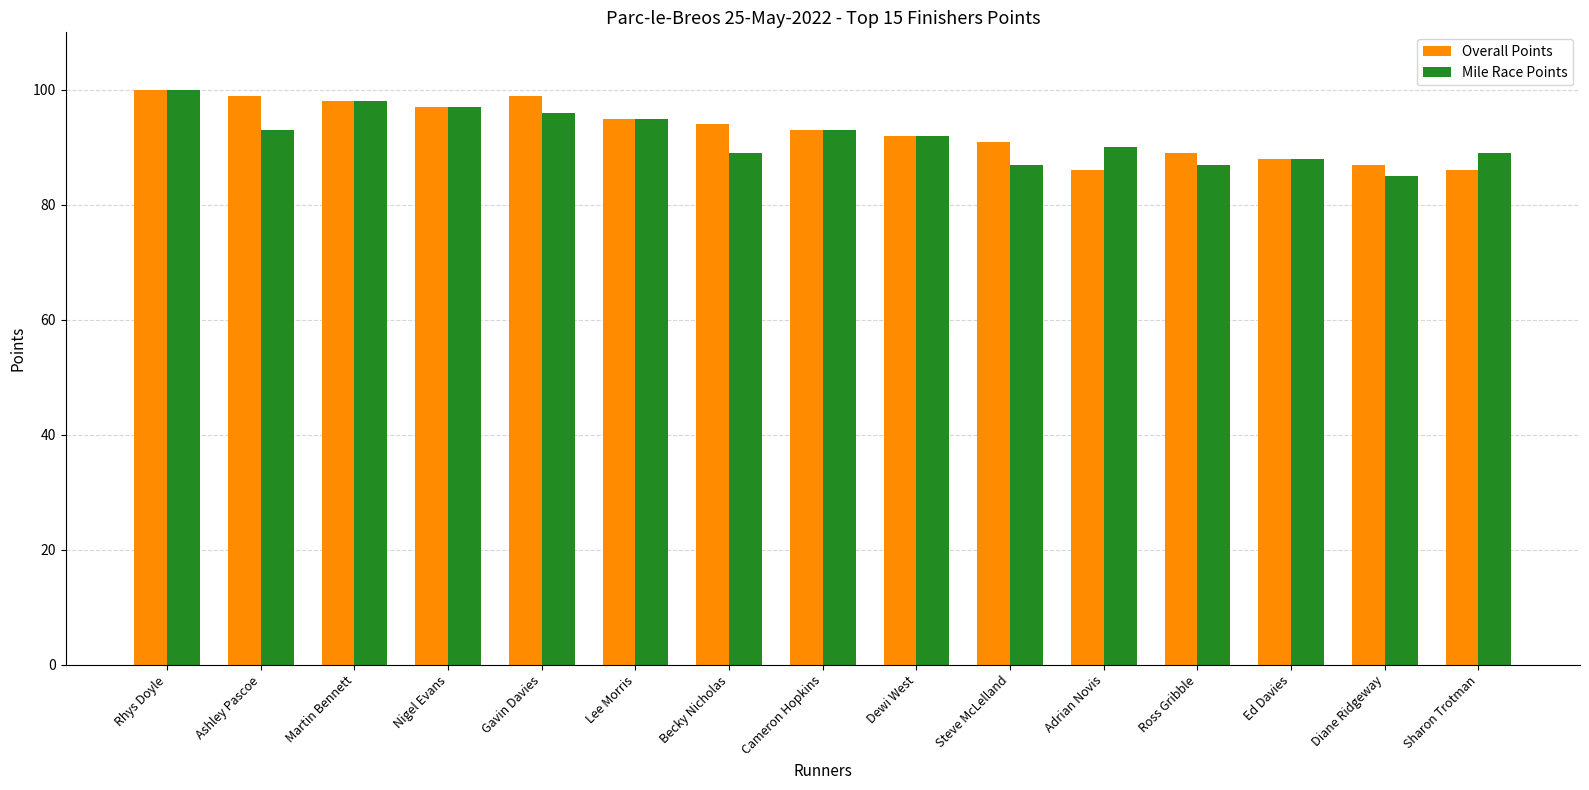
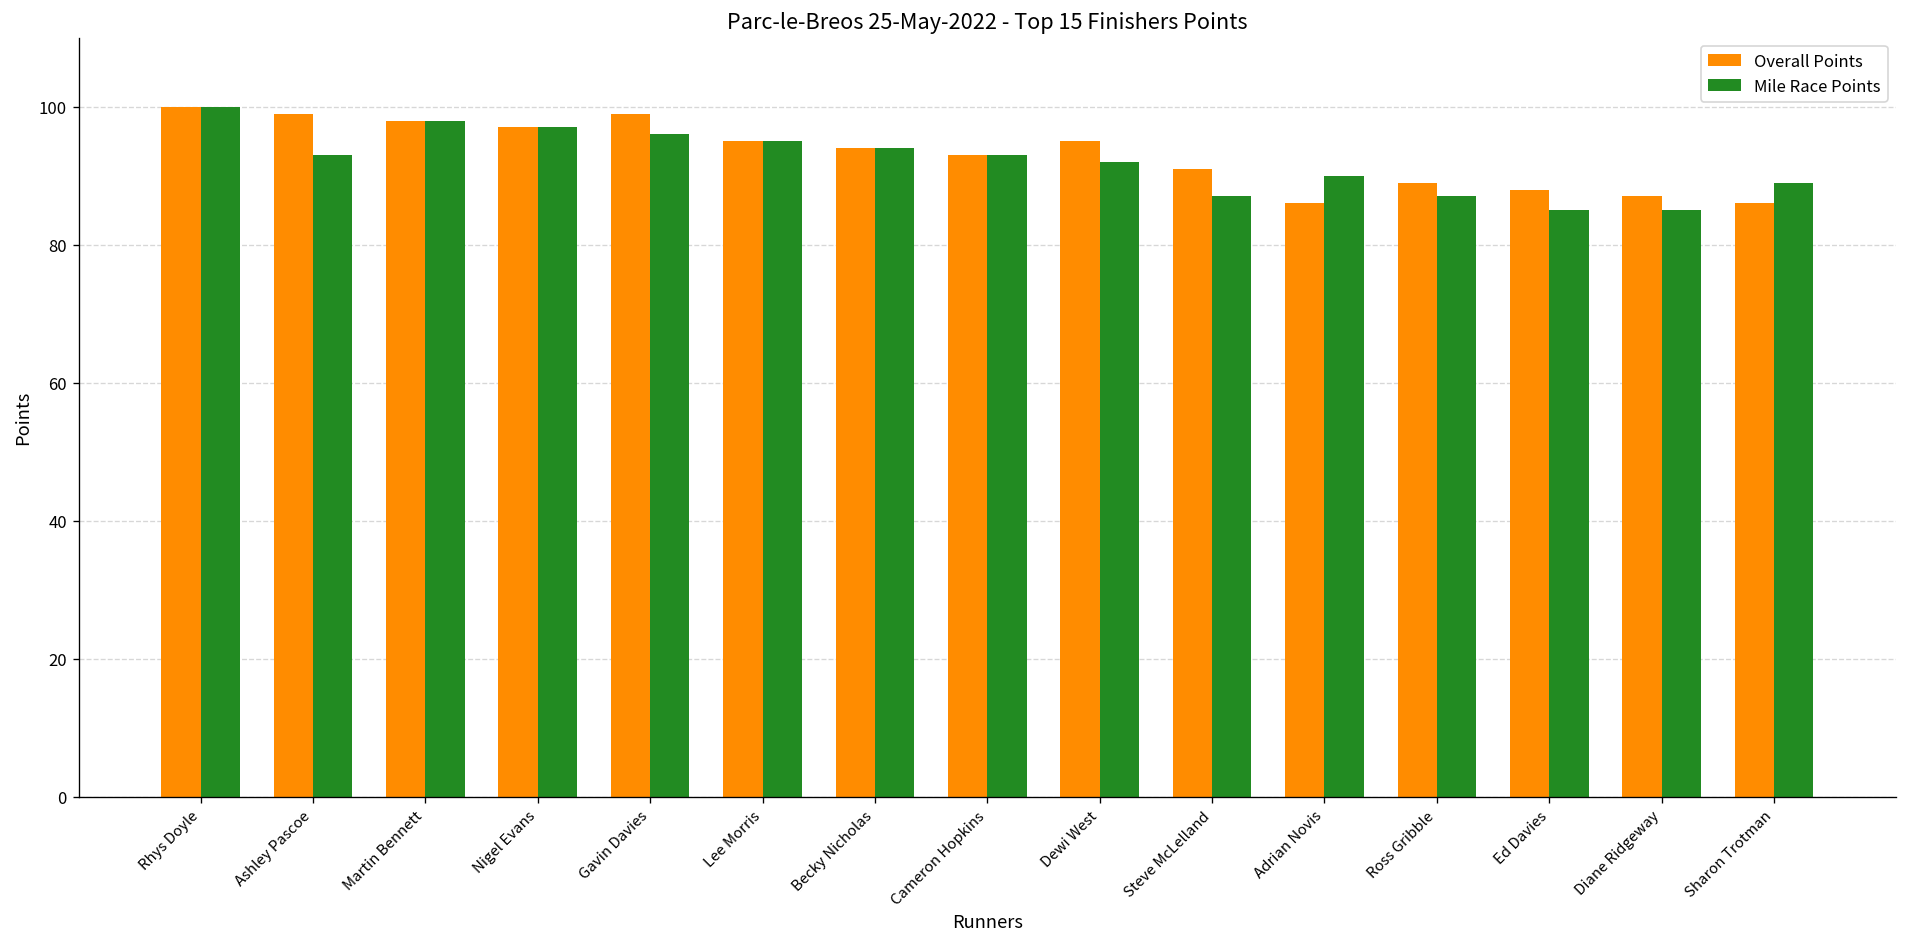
Mile Race Points, Becky Nicholas: 89 -> 94
Overall Points, Dewi West: 92 -> 95
Mile Race Points, Ed Davies: 88 -> 85
